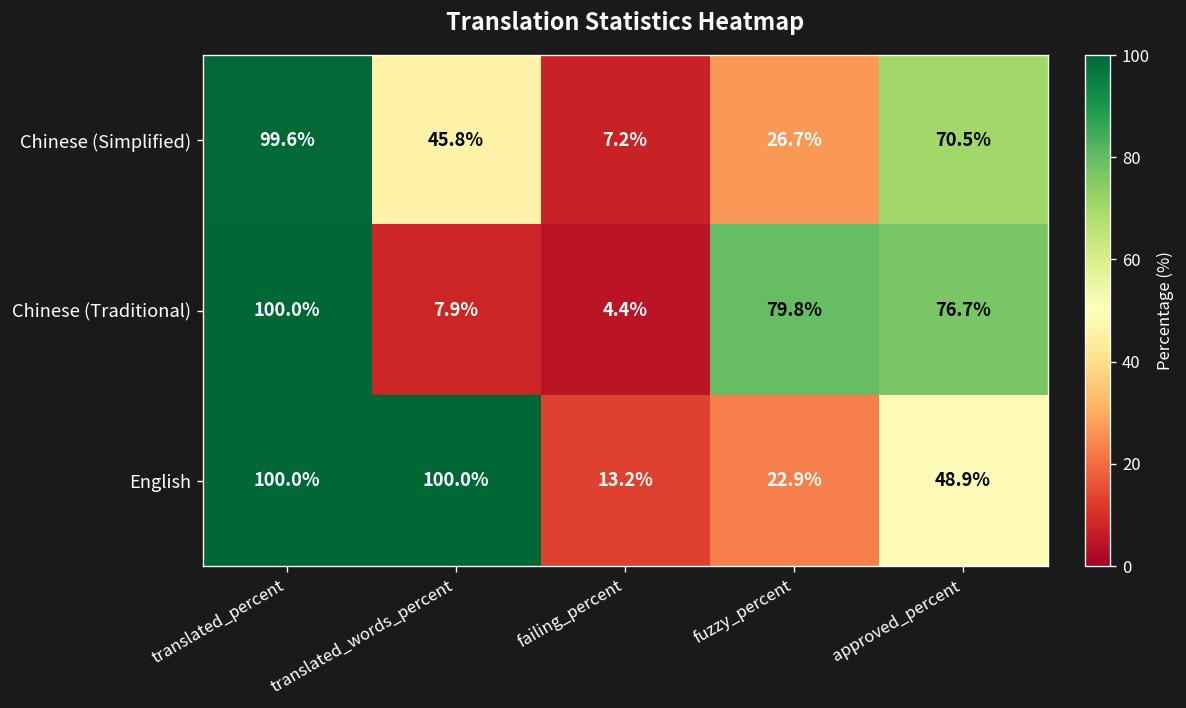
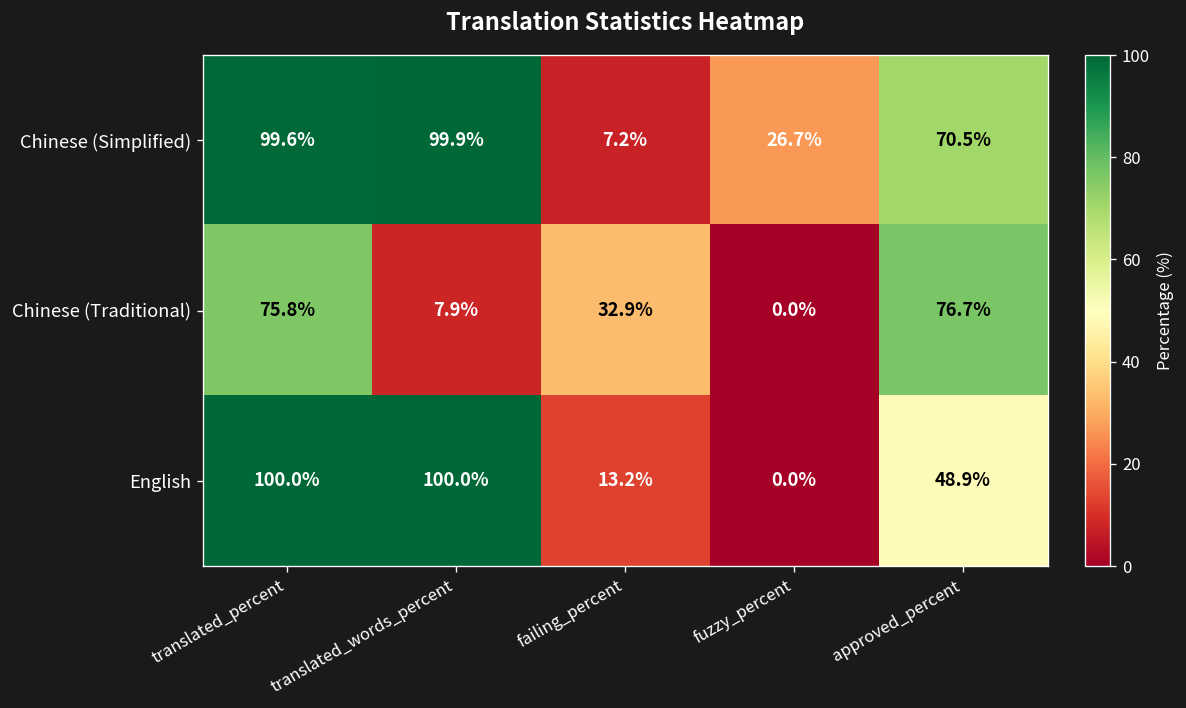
Chinese (Simplified), translated_words_percent: 45.8% -> 99.9%
Chinese (Traditional), translated_percent: 100.0% -> 75.8%
Chinese (Traditional), failing_percent: 4.4% -> 32.9%
Chinese (Traditional), fuzzy_percent: 79.8% -> 0.0%
English, fuzzy_percent: 22.9% -> 0.0%
